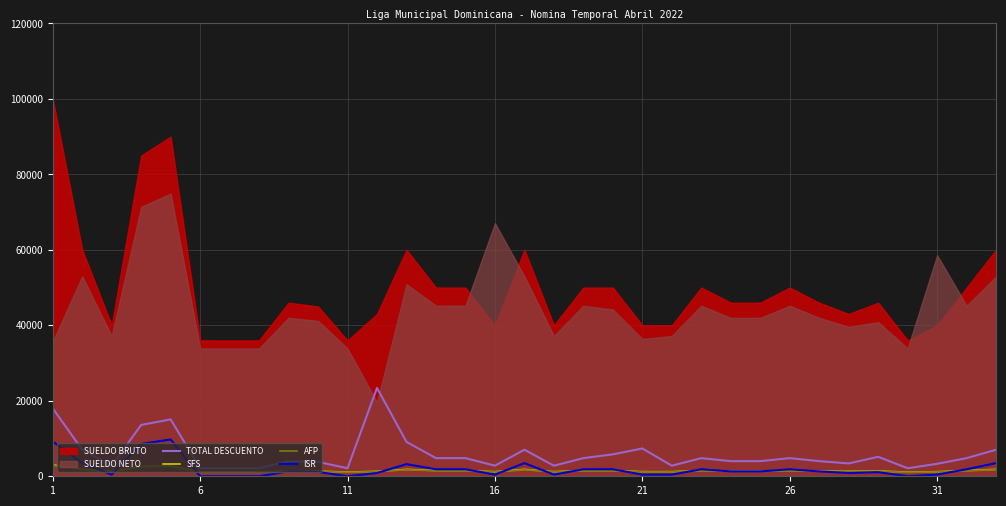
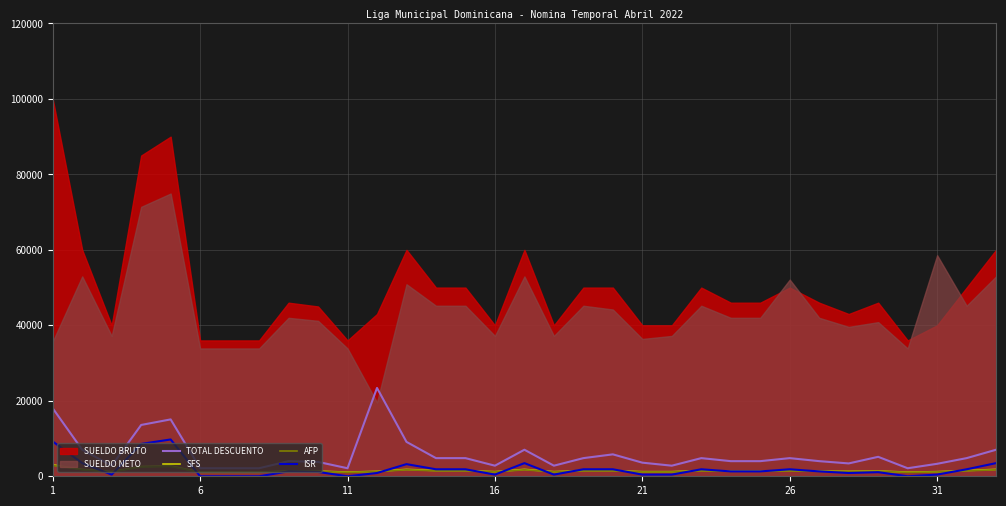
SUELDO NETO, 16: 67000 -> 37000
TOTAL DESCUENTO, 21: 7000 -> 4000
SUELDO NETO, 26: 45000 -> 52000
